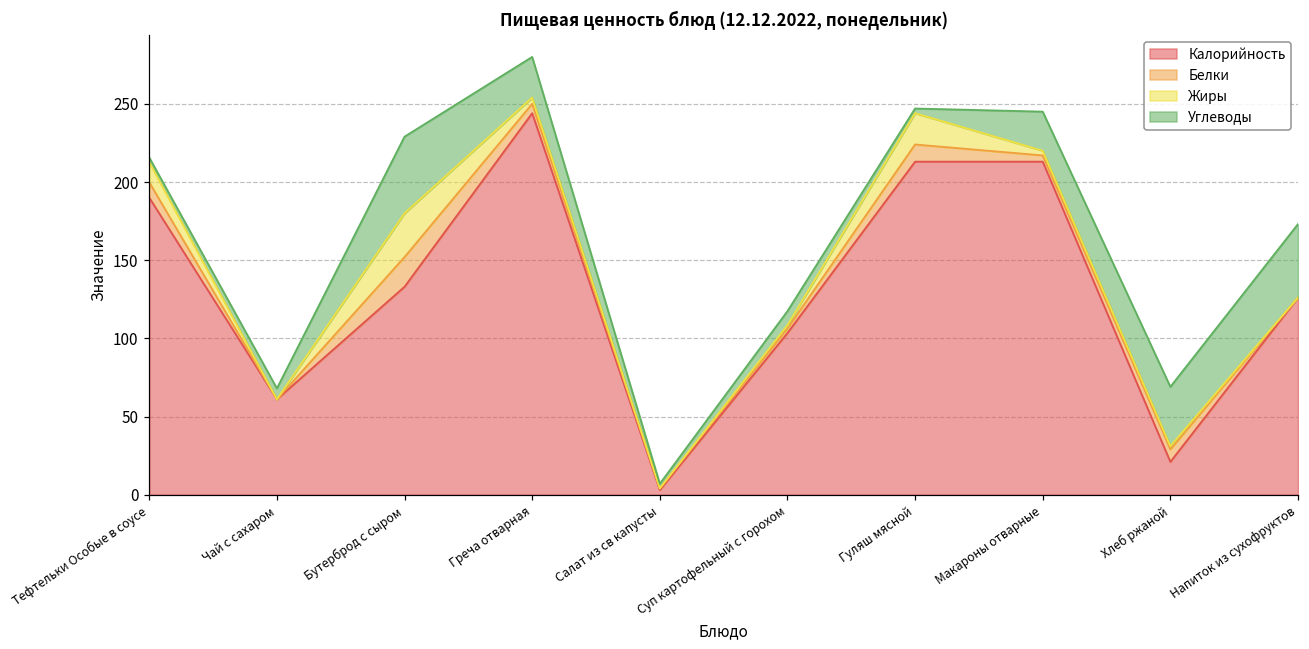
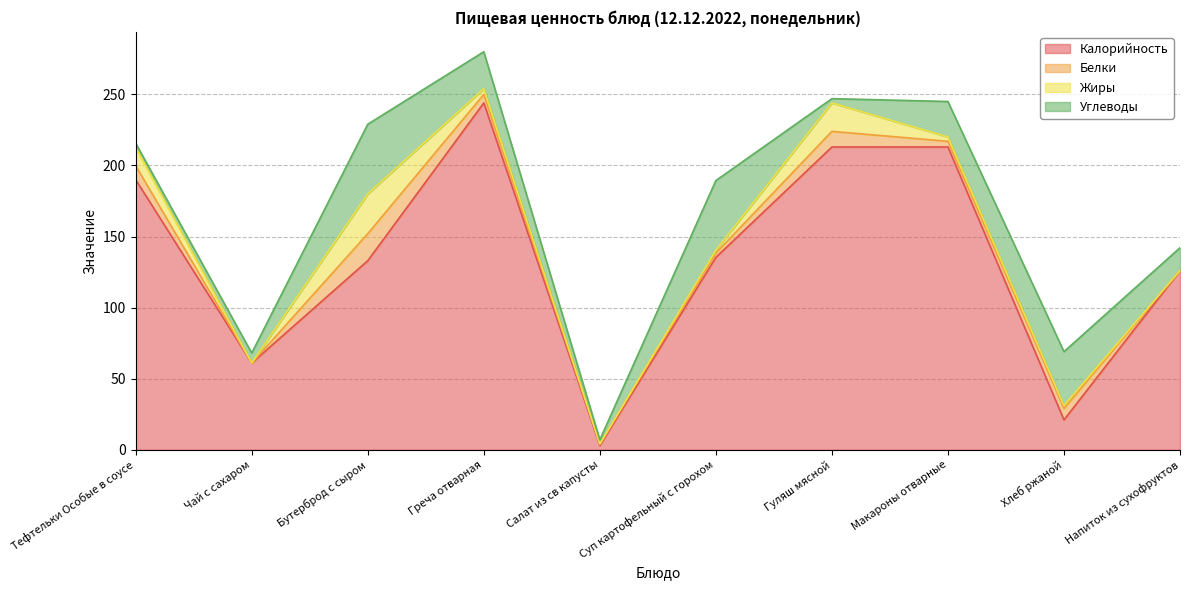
Калорийность, Суп картофельный с горохом: 103 -> 135
Углеводы, Суп картофельный с горохом: 9 -> 49
Углеводы, Напиток из сухофруктов: 47 -> 16
